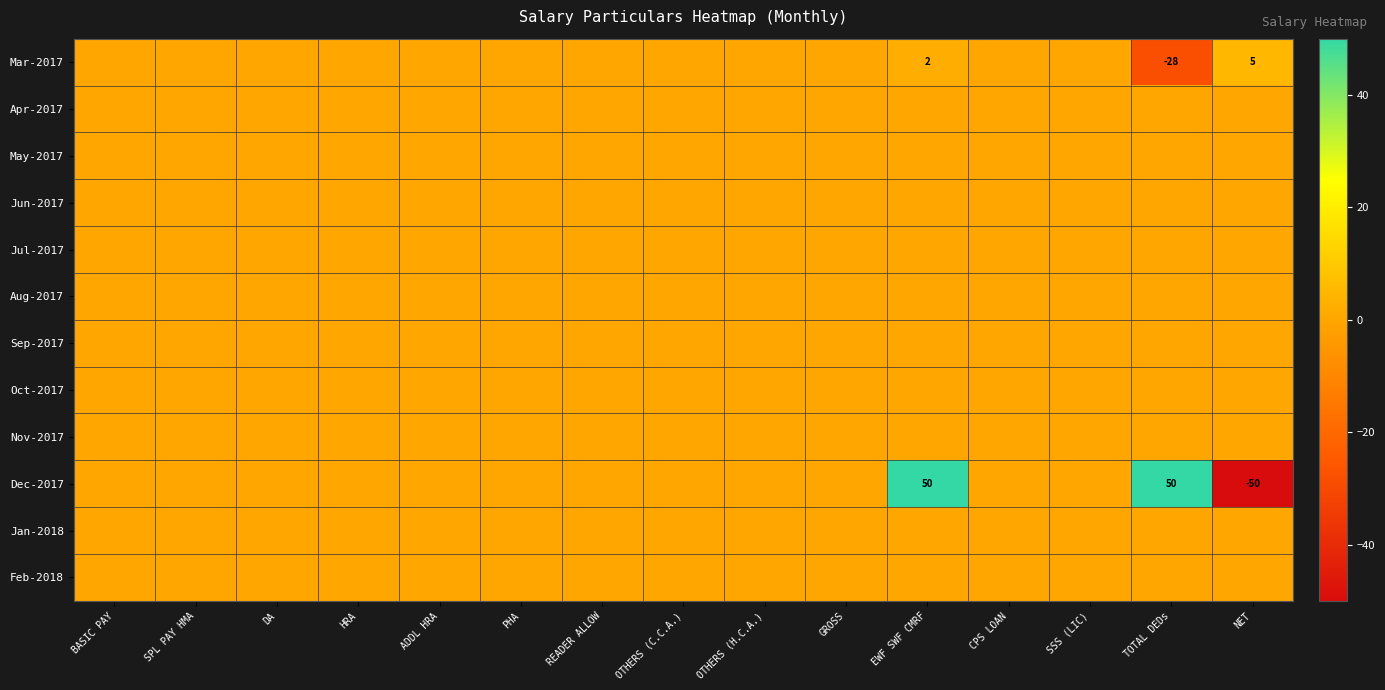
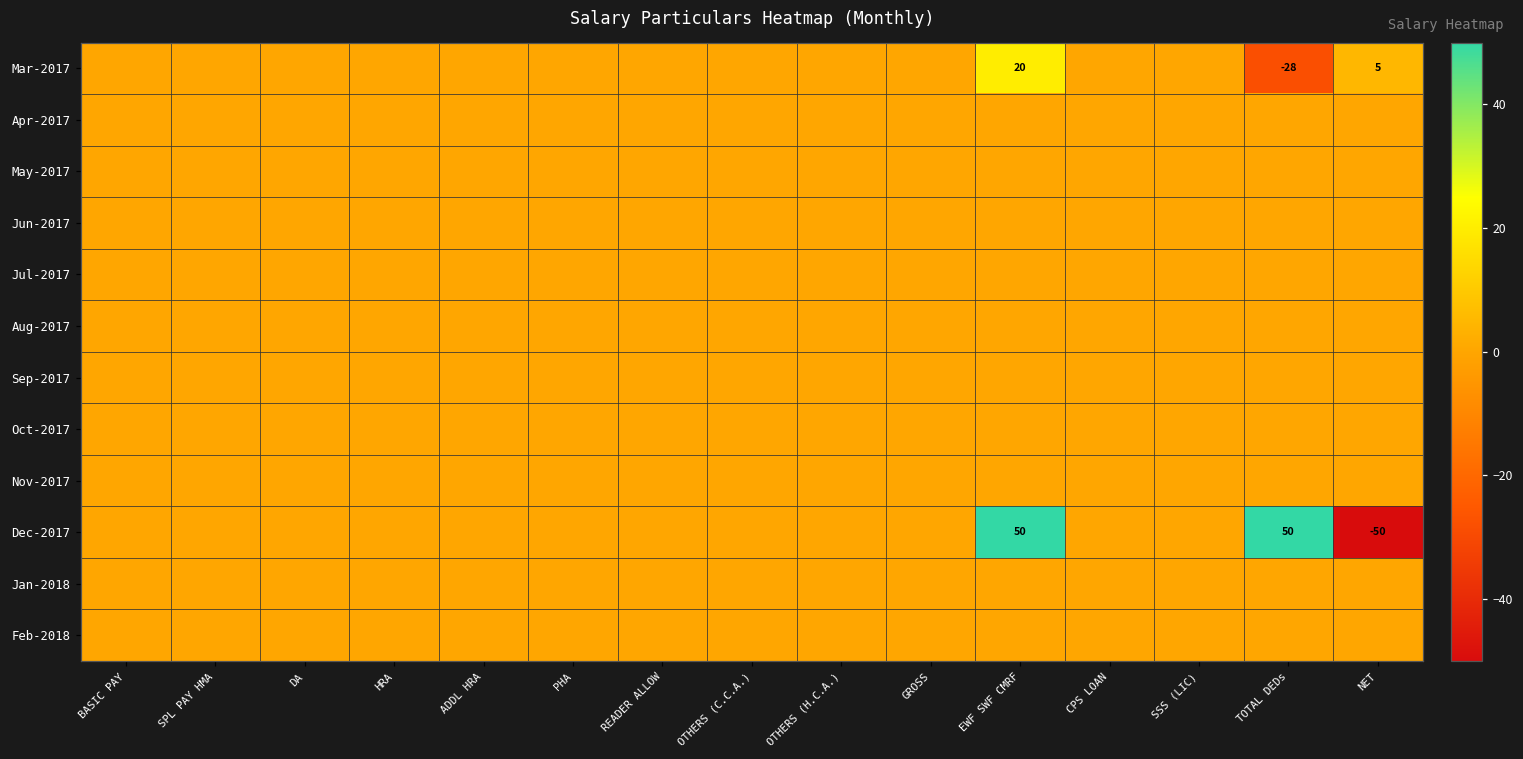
Mar-2017, EWF SWF CMRF: 2 -> 20
